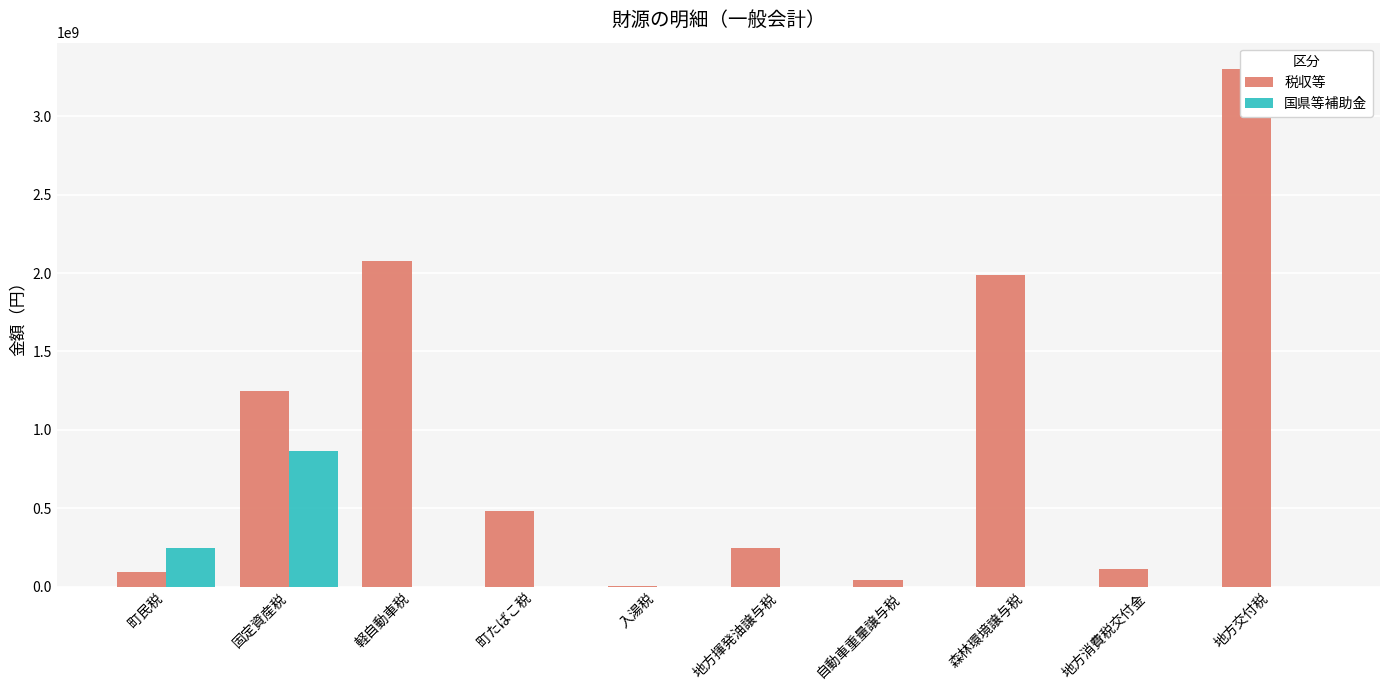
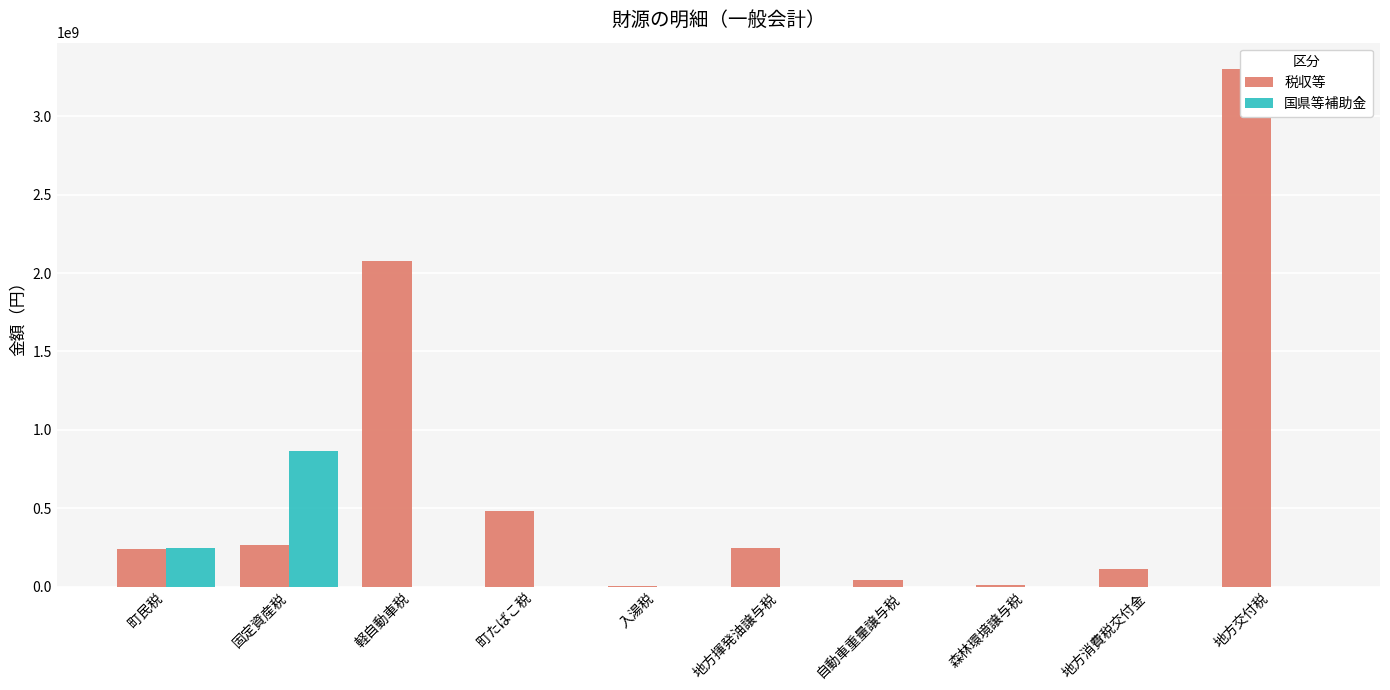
税収等, 町民税: 100000000 -> 240000000
税収等, 固定資産税: 1250000000 -> 260000000
税収等, 森林環境譲与税: 1990000000 -> 10000000
